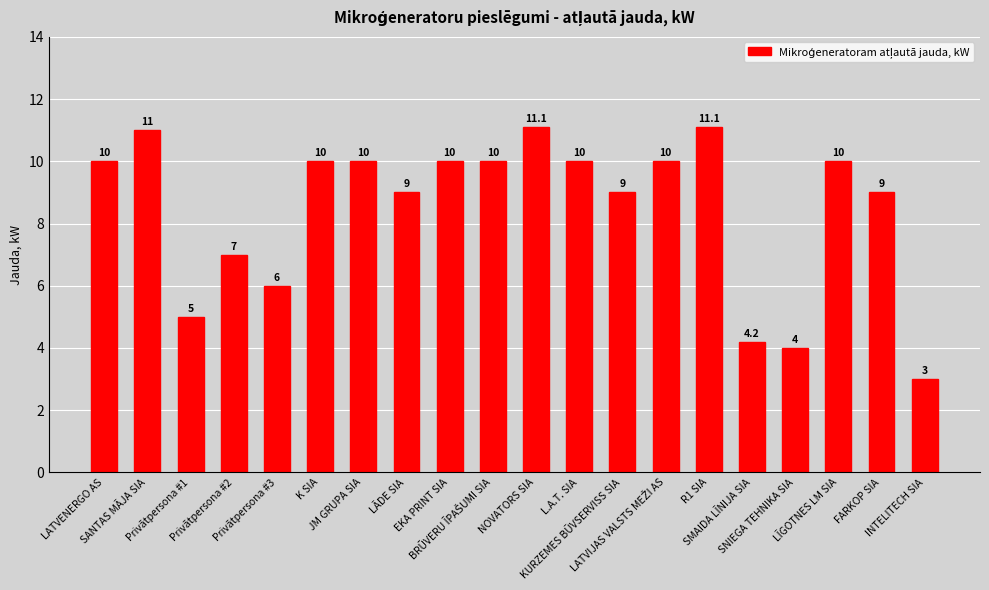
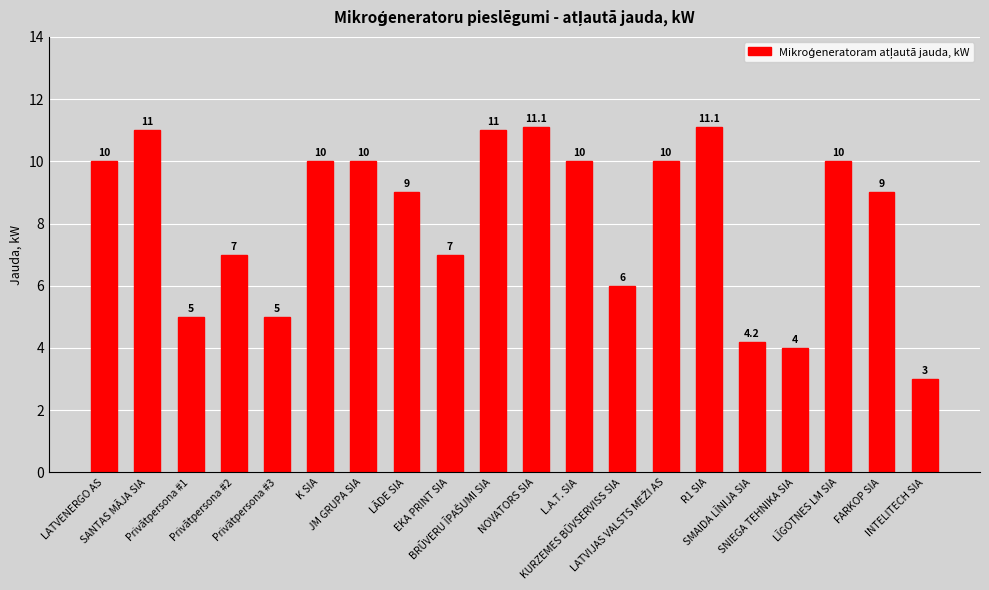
Privātpersona #3: 6 -> 5
EKA PRINT SIA: 10 -> 7
BRŪVERU ĪPAŠUMI SIA: 10 -> 11
KURZEMES BŪVSERVISS SIA: 9 -> 6
